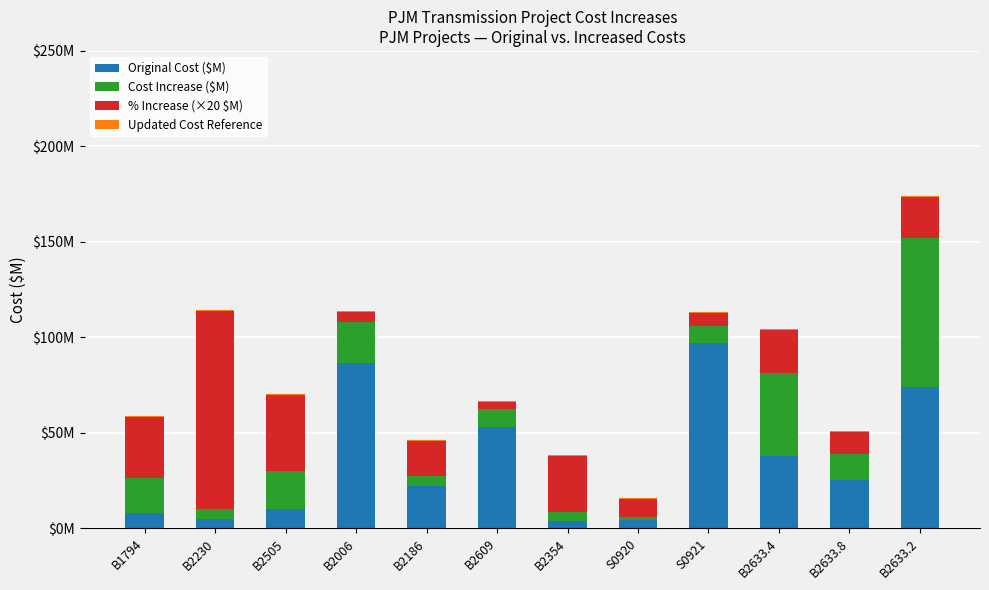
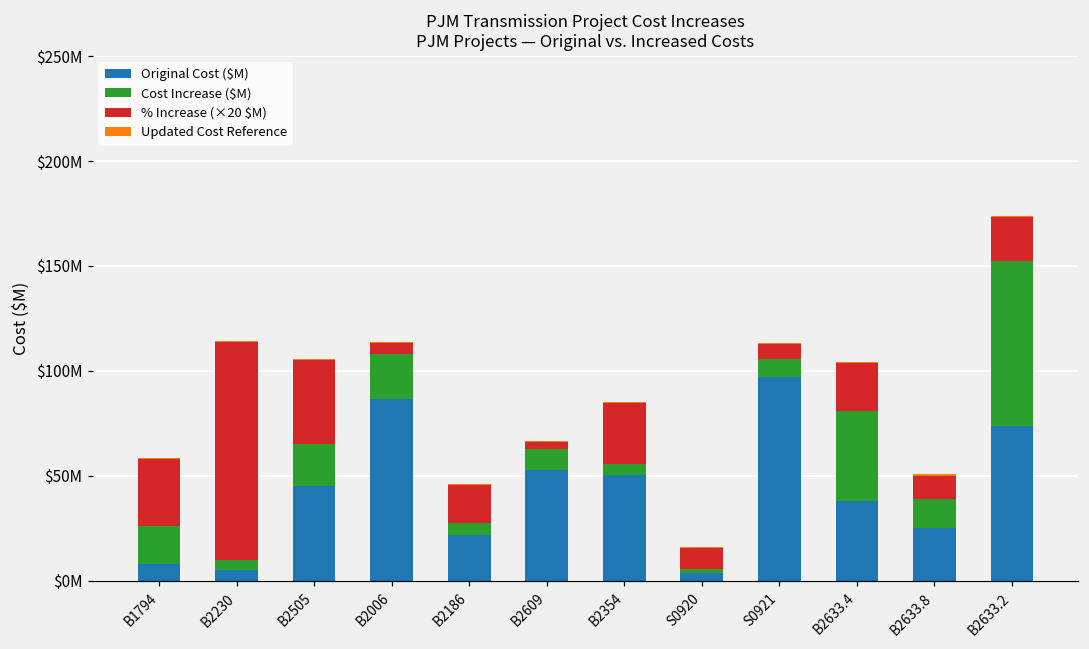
Original Cost ($M), B2505: $10000000 -> $45000000
Original Cost ($M), B2354: $4000000 -> $51000000
